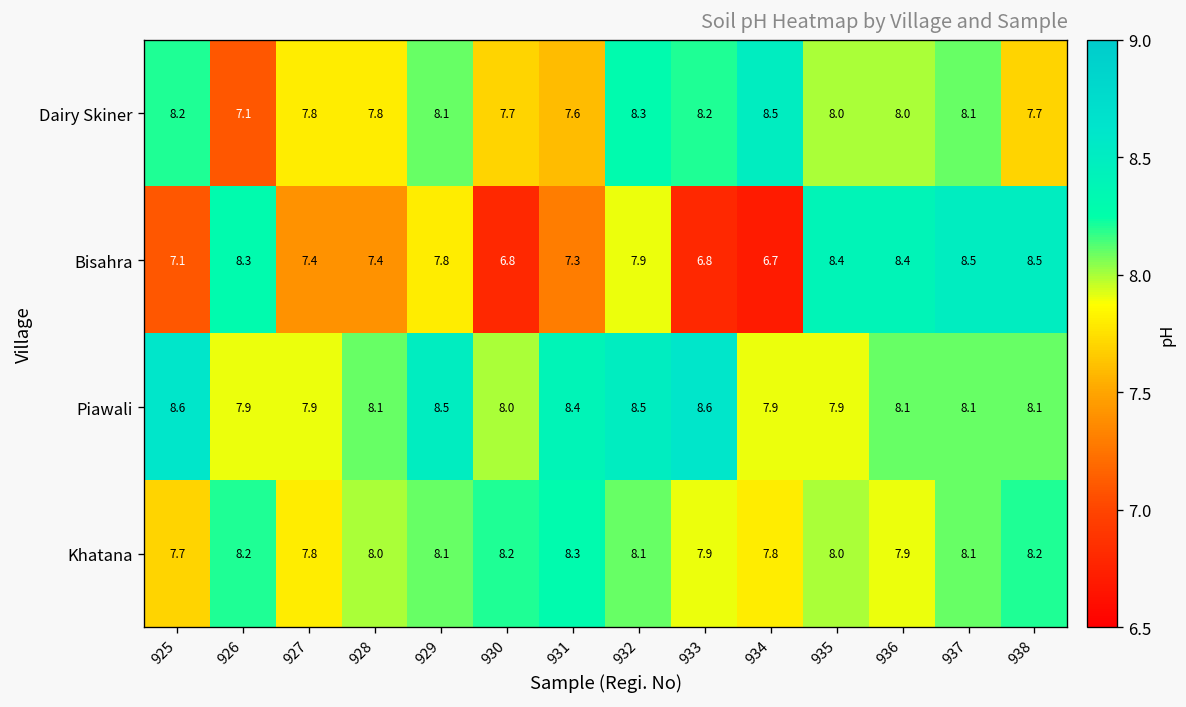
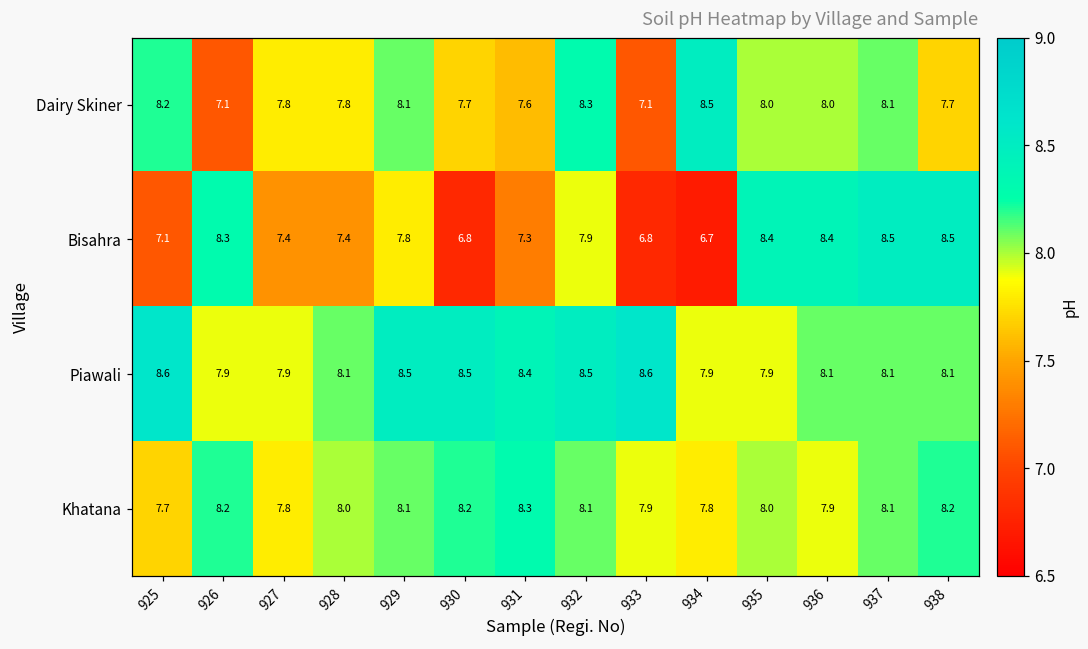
Dairy Skiner, 933: 8.2 -> 7.1
Piawali, 930: 8.0 -> 8.5
